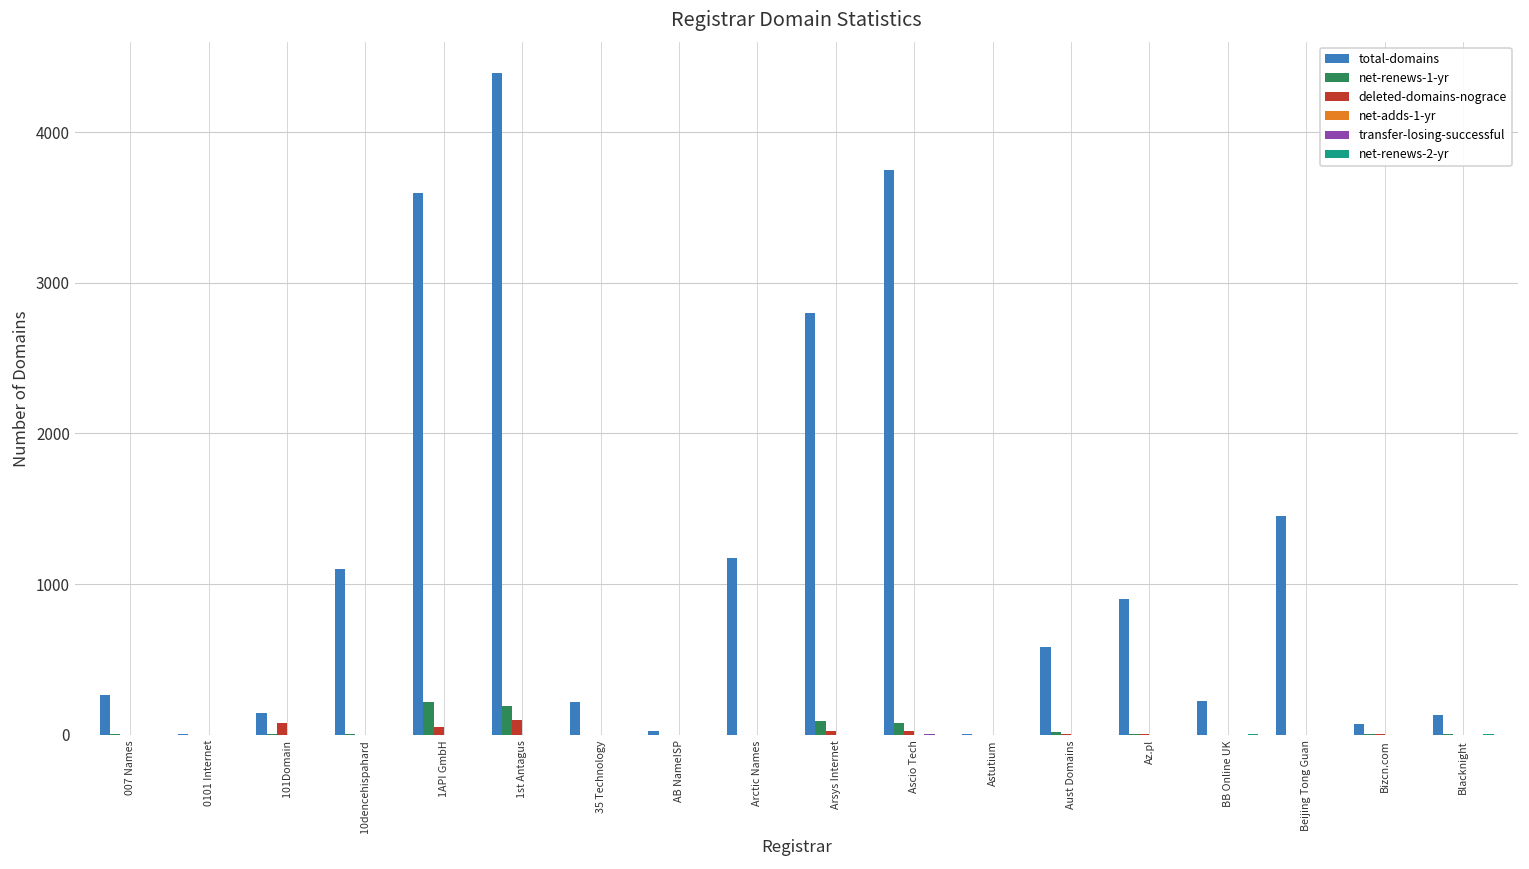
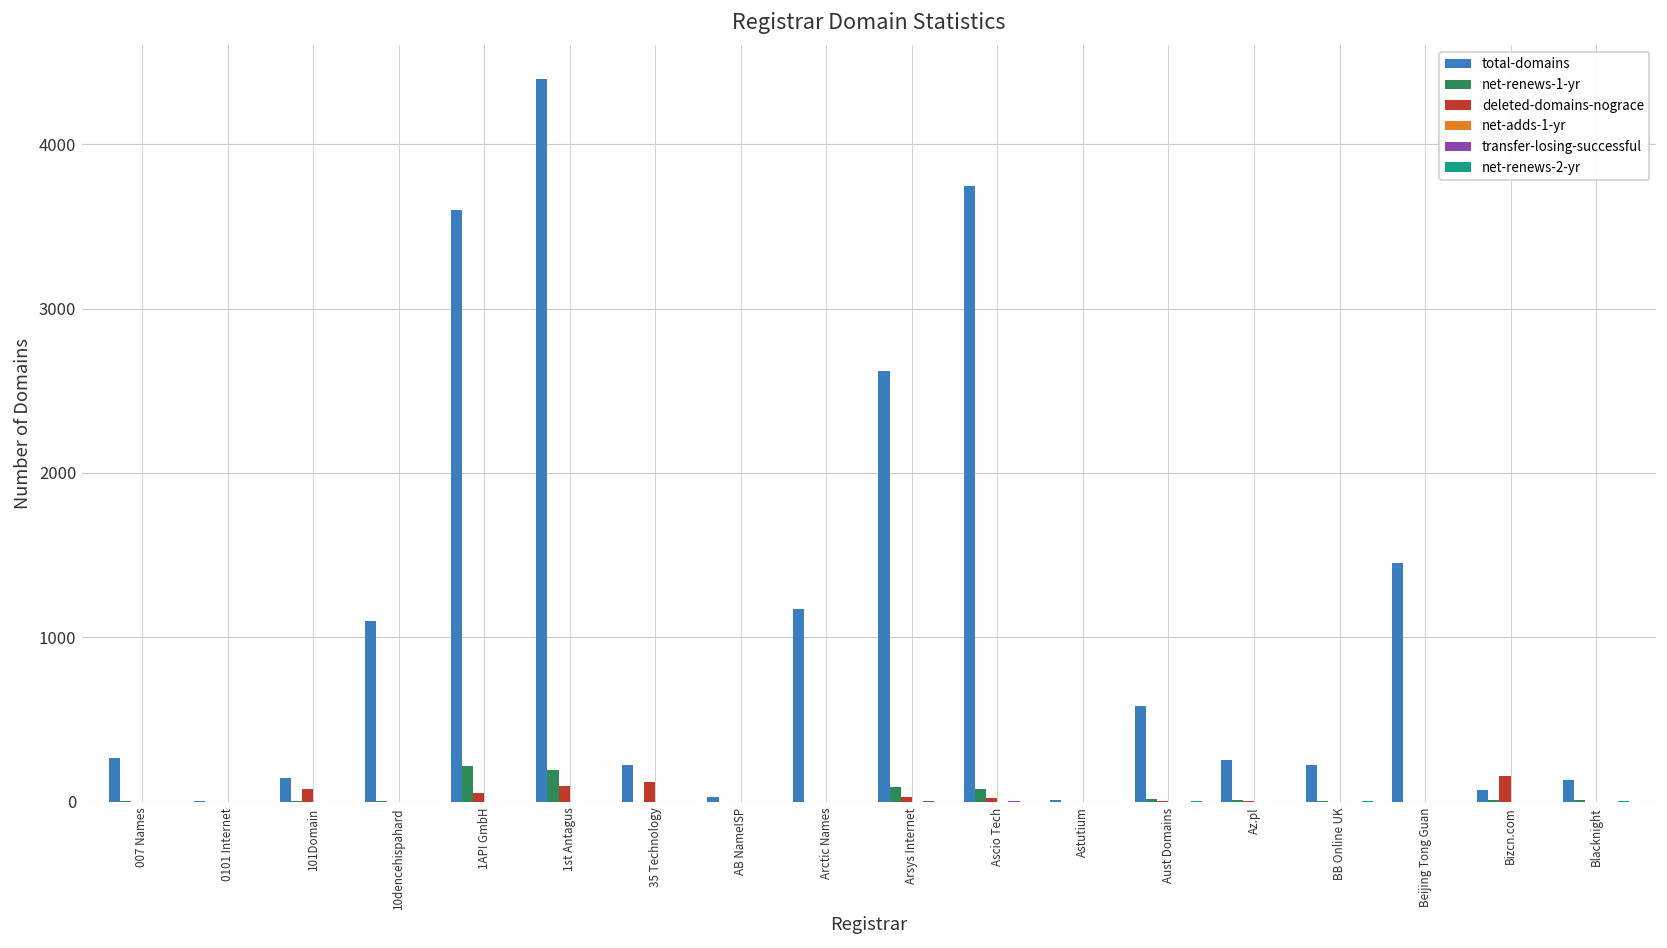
deleted-domains-nograce, 35 Technology: 0 -> 120
total-domains, Arsys Internet: 2800 -> 2620
total-domains, Az.pl: 900 -> 250
deleted-domains-nograce, Bizcn.com: 0 -> 150
